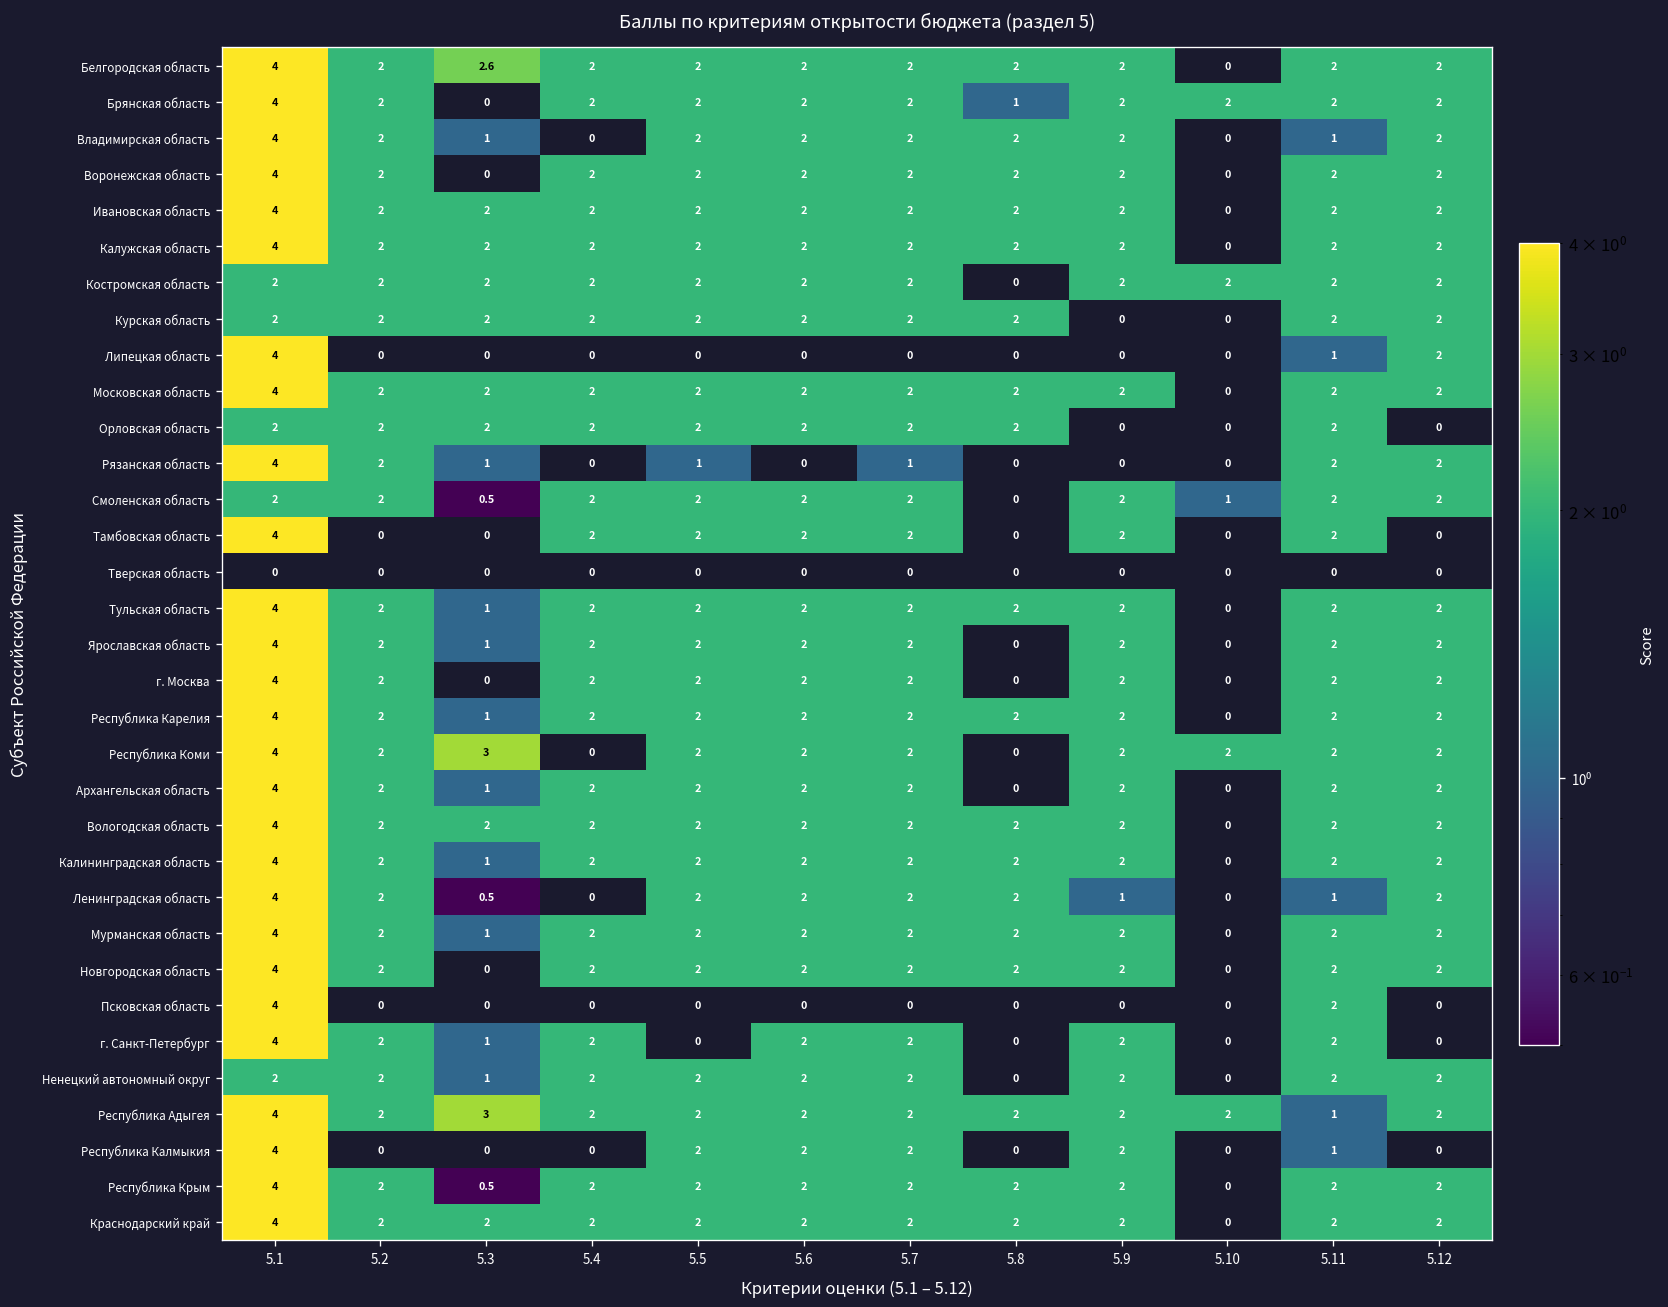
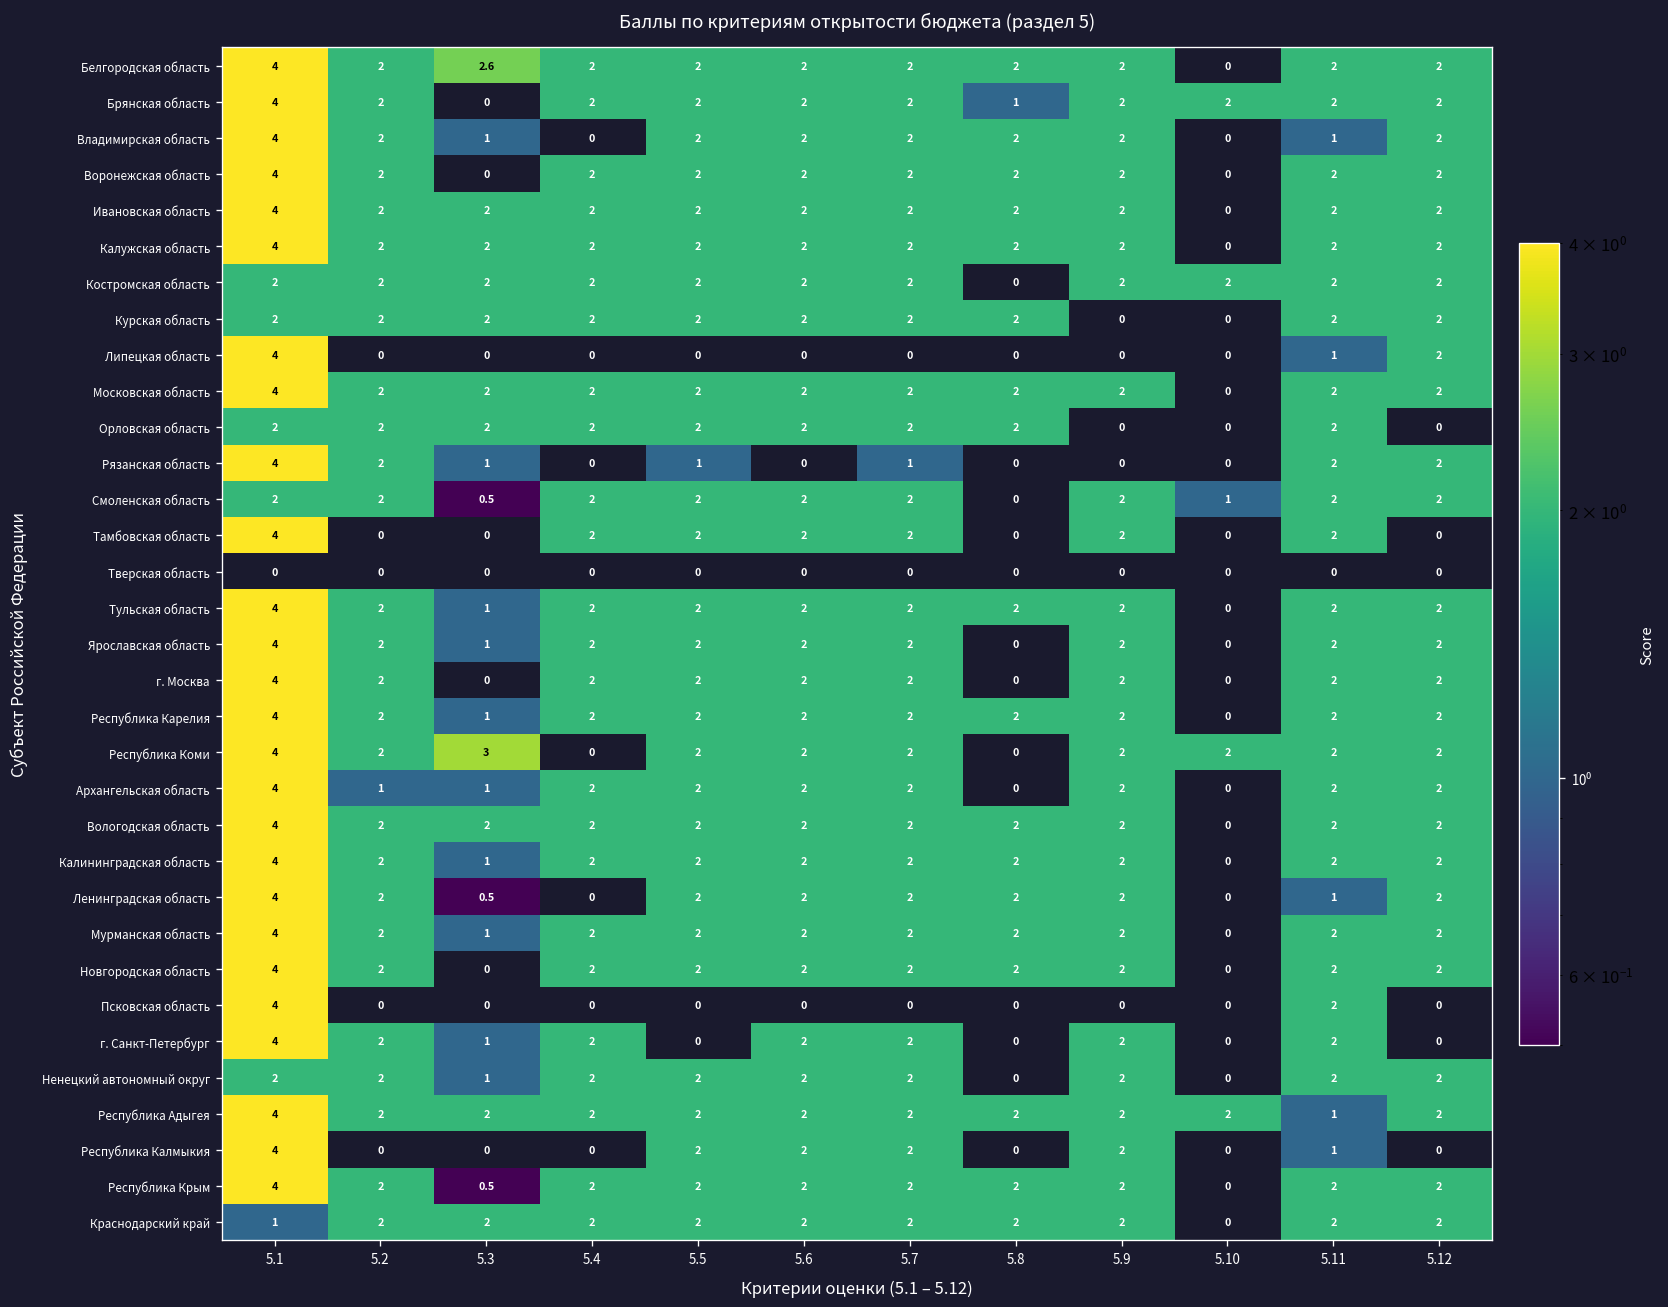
Архангельская область, 5.2: 2 -> 1
Ленинградская область, 5.9: 1 -> 2
Республика Адыгея, 5.3: 3 -> 2
Краснодарский край, 5.1: 4 -> 1
